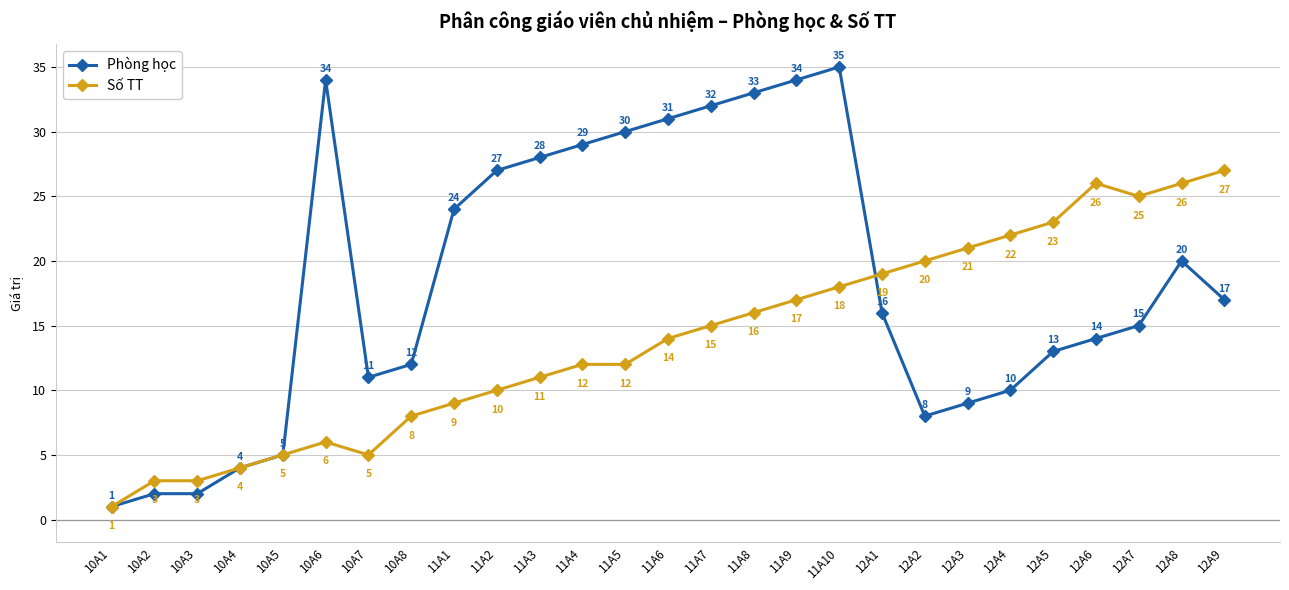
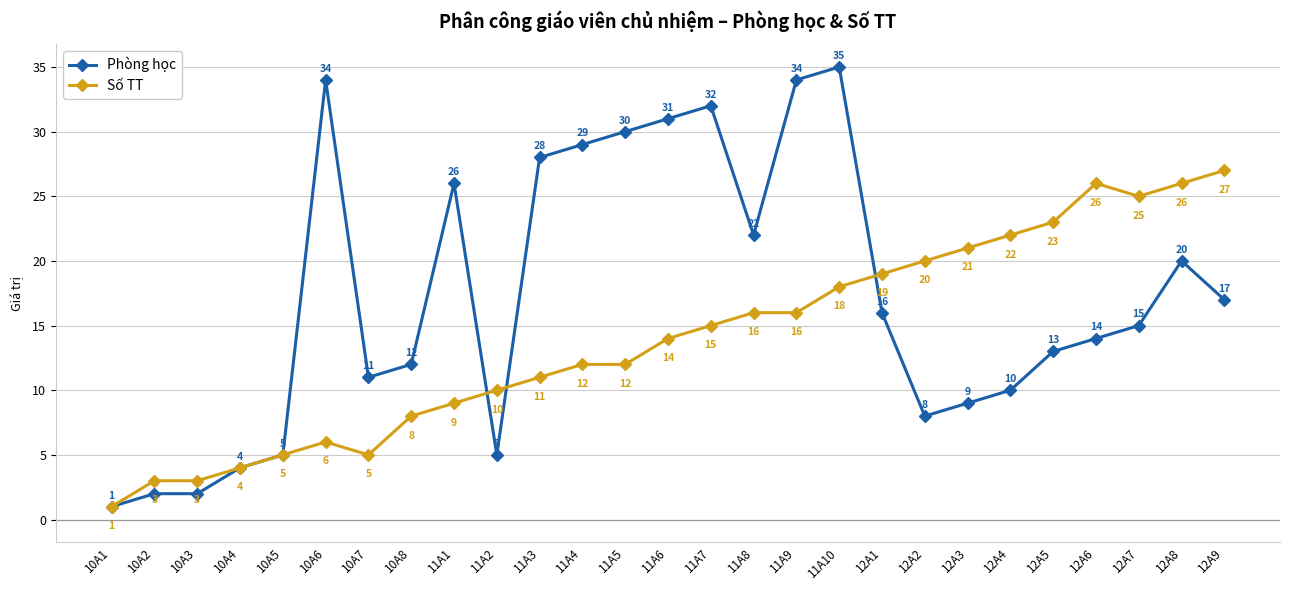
Phòng học, 11A1: 24 -> 26
Phòng học, 11A2: 27 -> 5
Phòng học, 11A8: 33 -> 22
Số TT, 11A9: 17 -> 16
